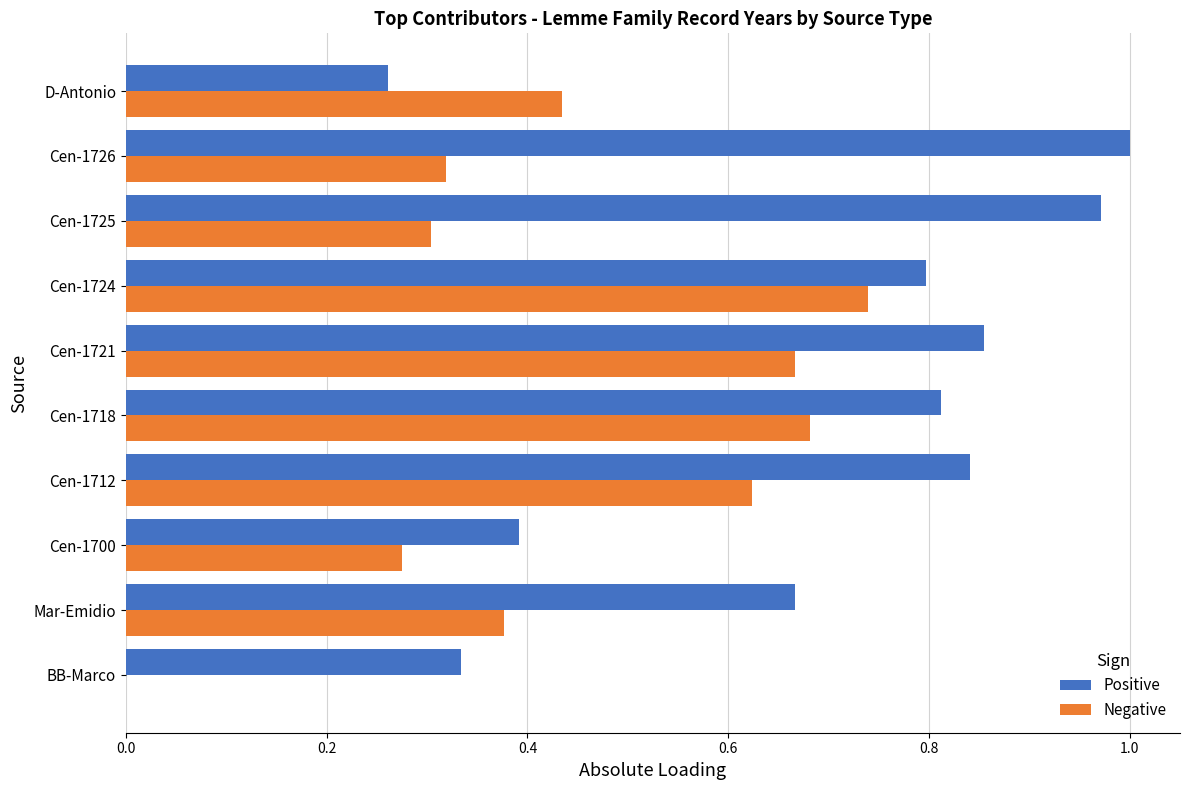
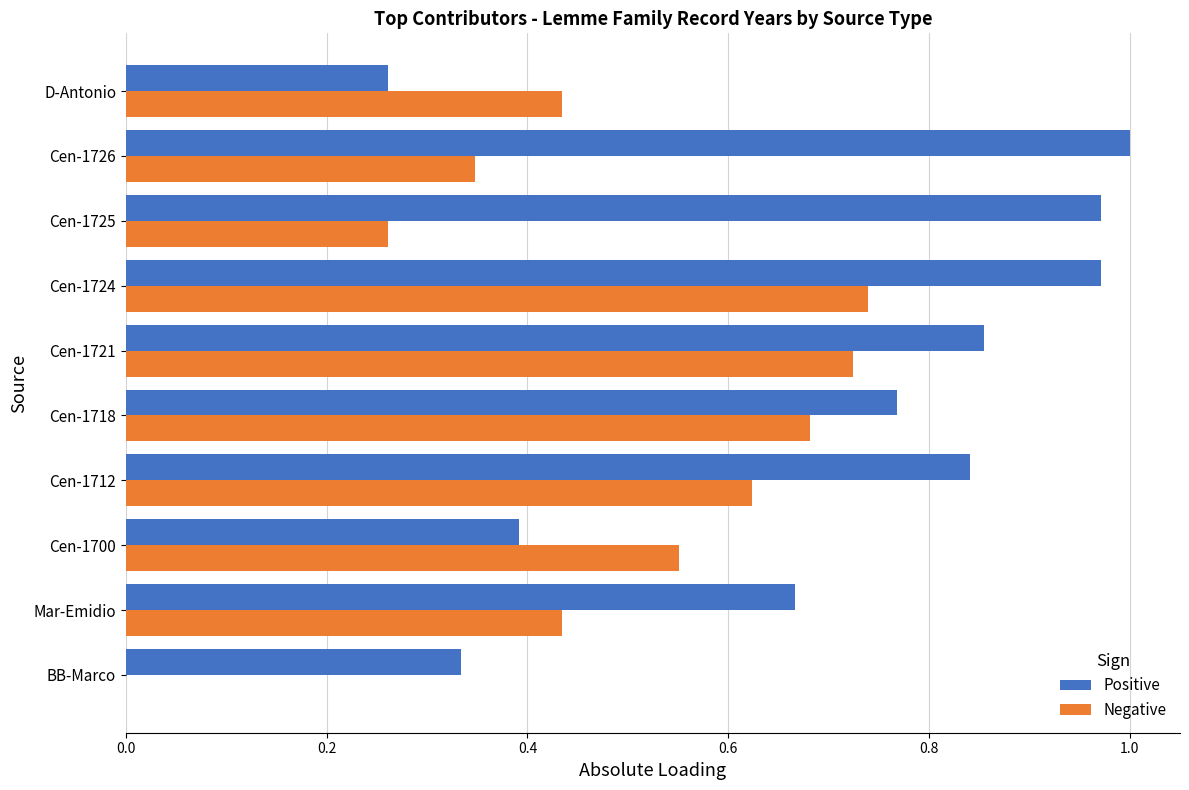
Negative, Cen-1726: 0.319 -> 0.348
Negative, Cen-1725: 0.304 -> 0.261
Positive, Cen-1724: 0.797 -> 0.971
Negative, Cen-1721: 0.667 -> 0.725
Positive, Cen-1718: 0.812 -> 0.768
Negative, Cen-1700: 0.275 -> 0.551
Negative, Mar-Emidio: 0.377 -> 0.435
